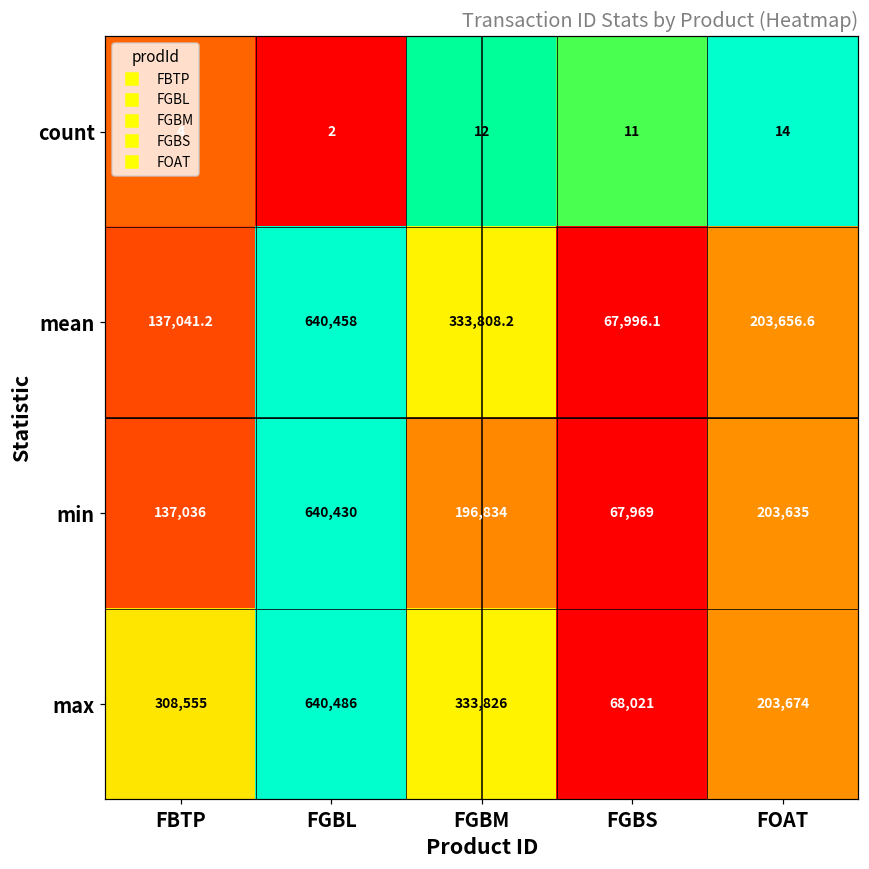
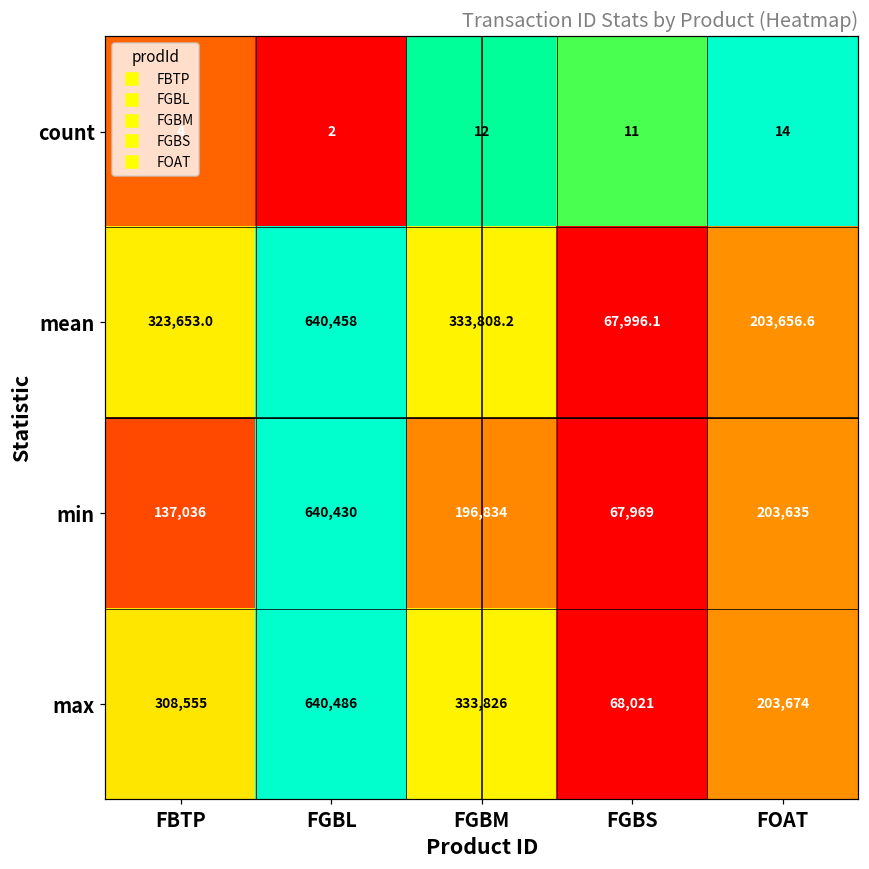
mean, FBTP: 137,041.2 -> 323,653.0
